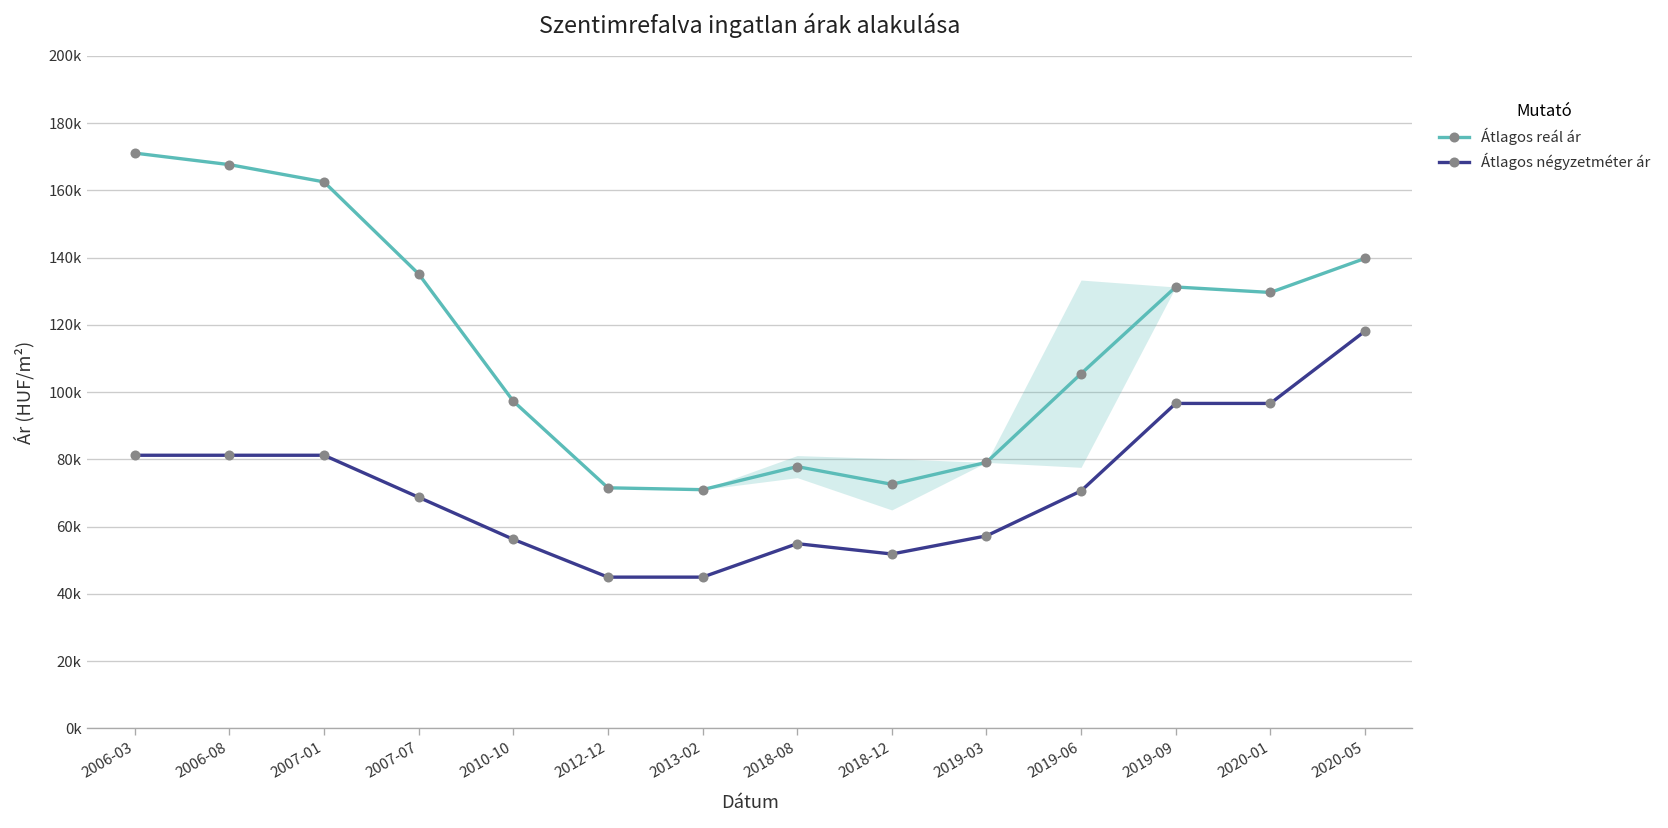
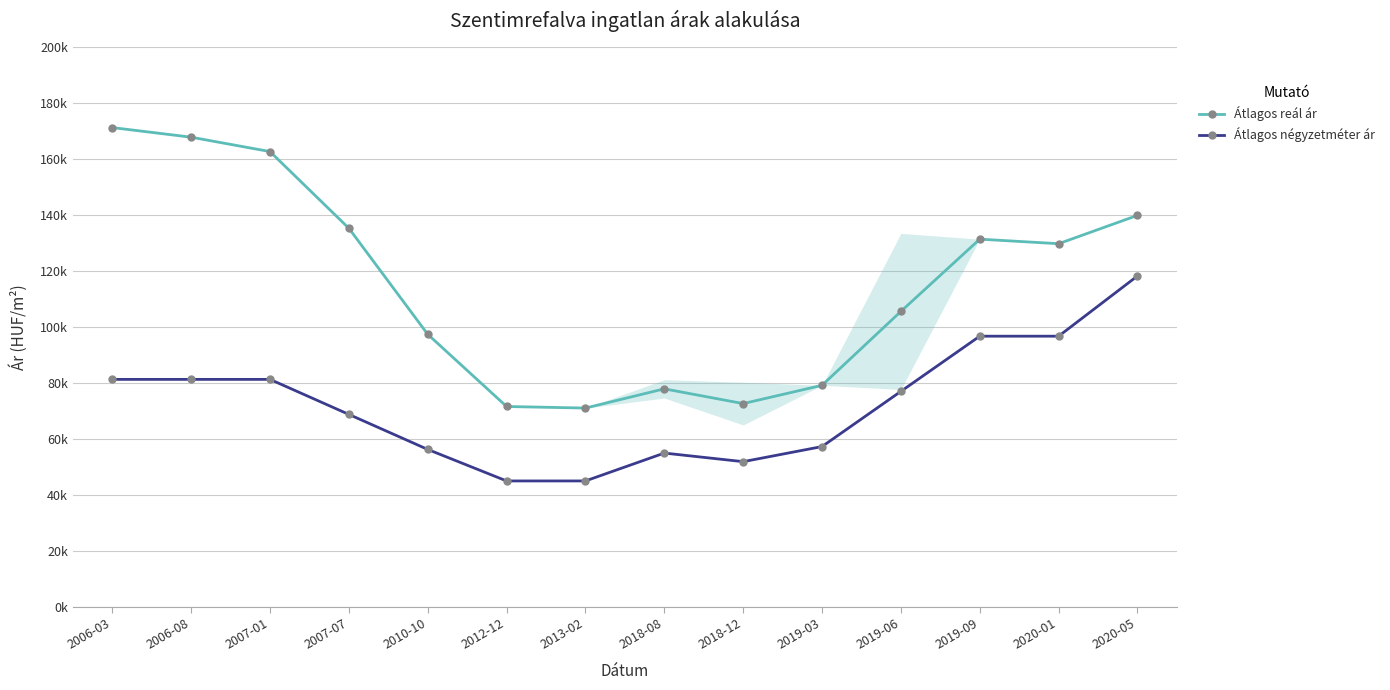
Átlagos négyzetméter ár, 2019-06: 71000 -> 77000
